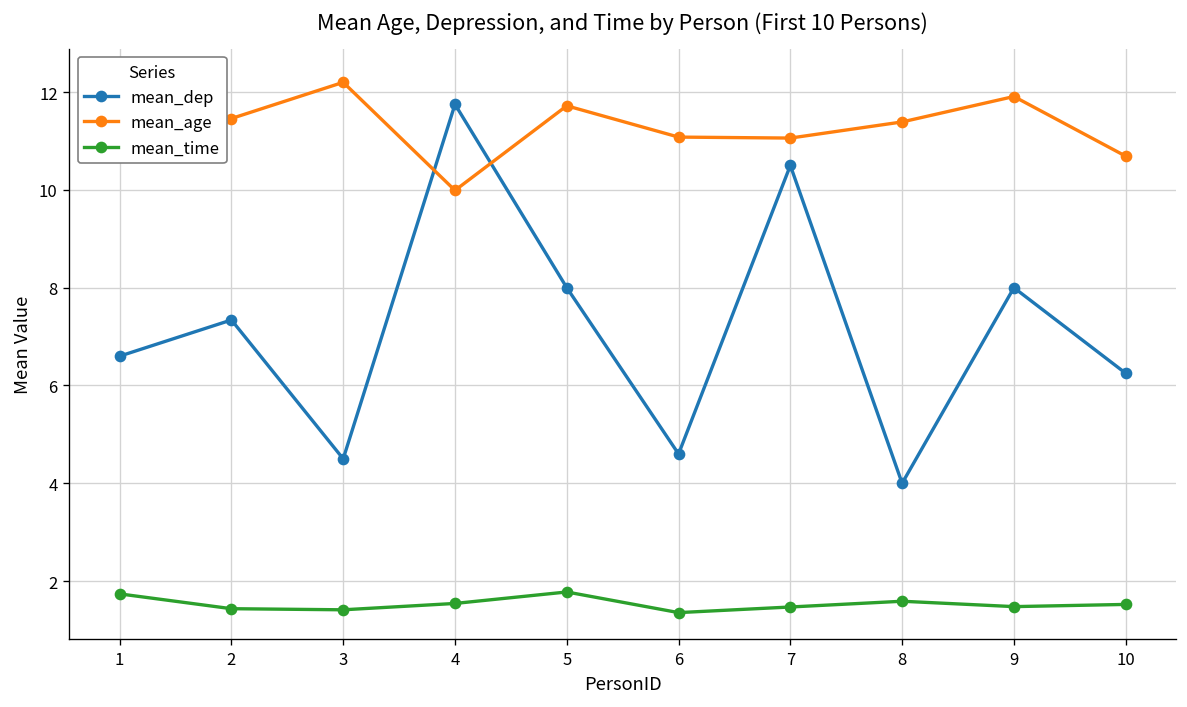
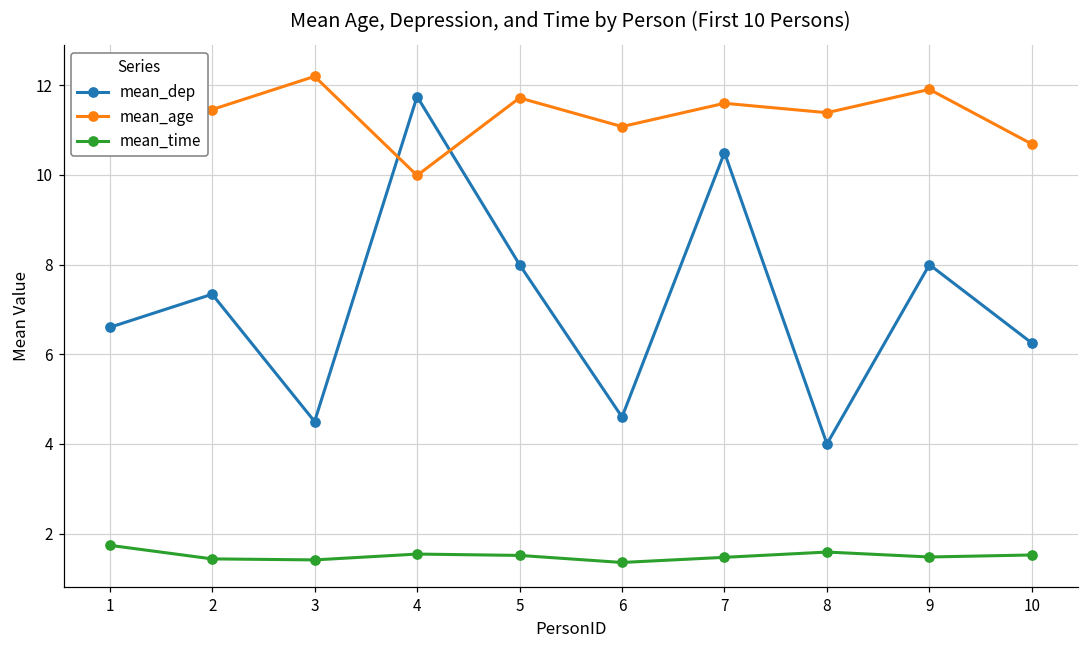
mean_time, 5: 1.8 -> 1.5
mean_age, 7: 11.1 -> 11.6
